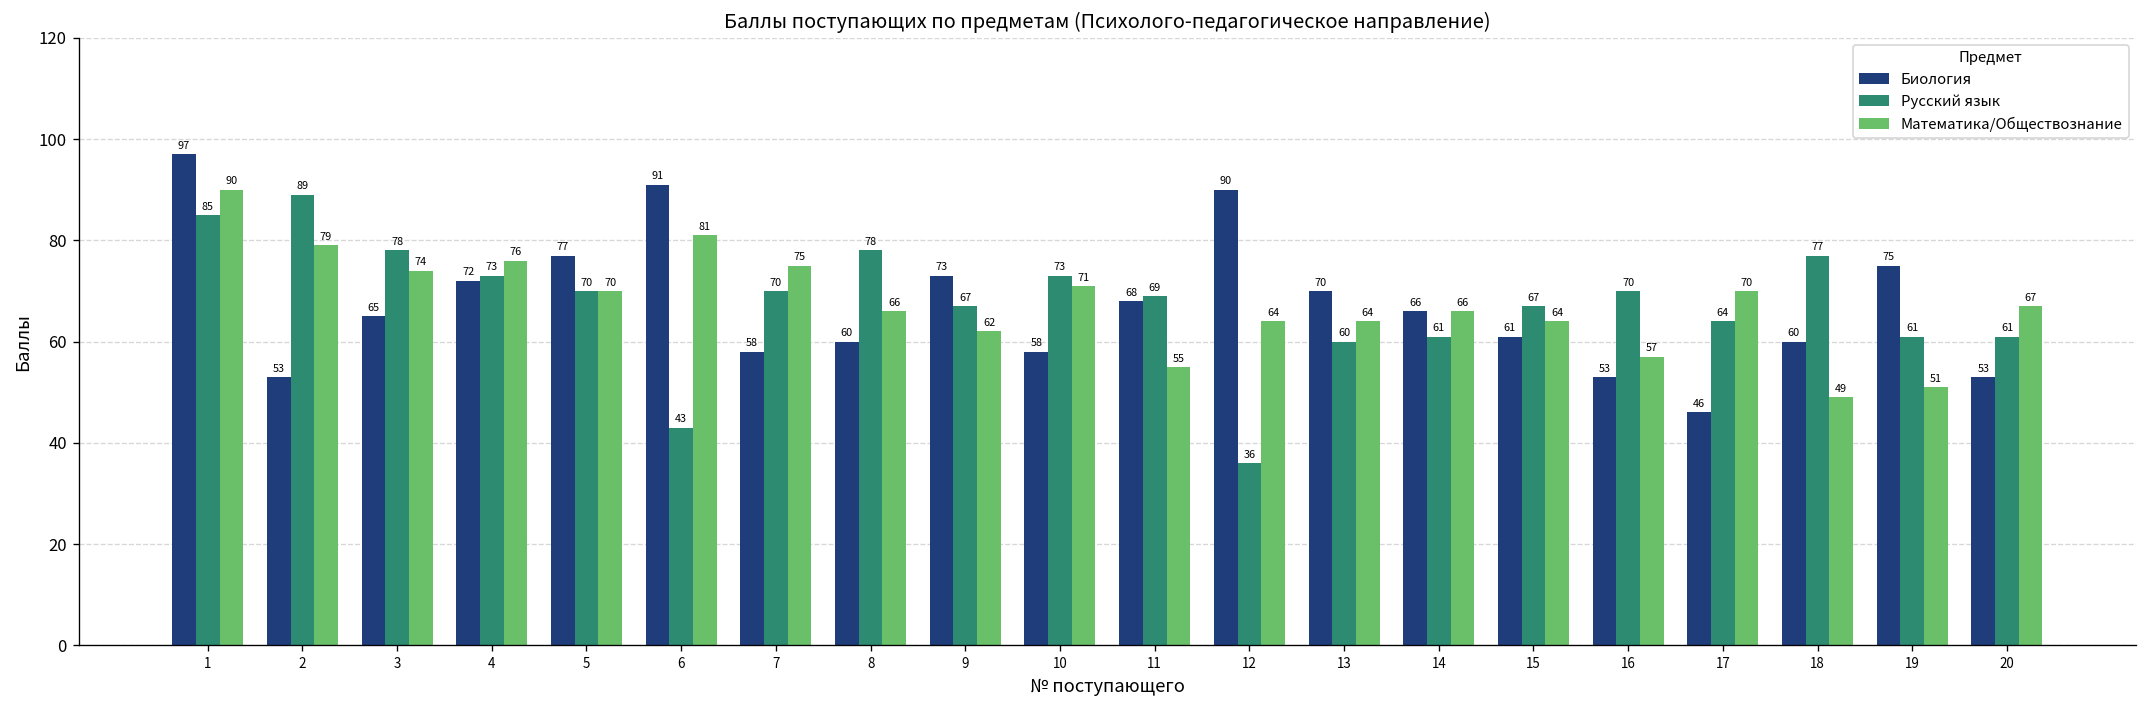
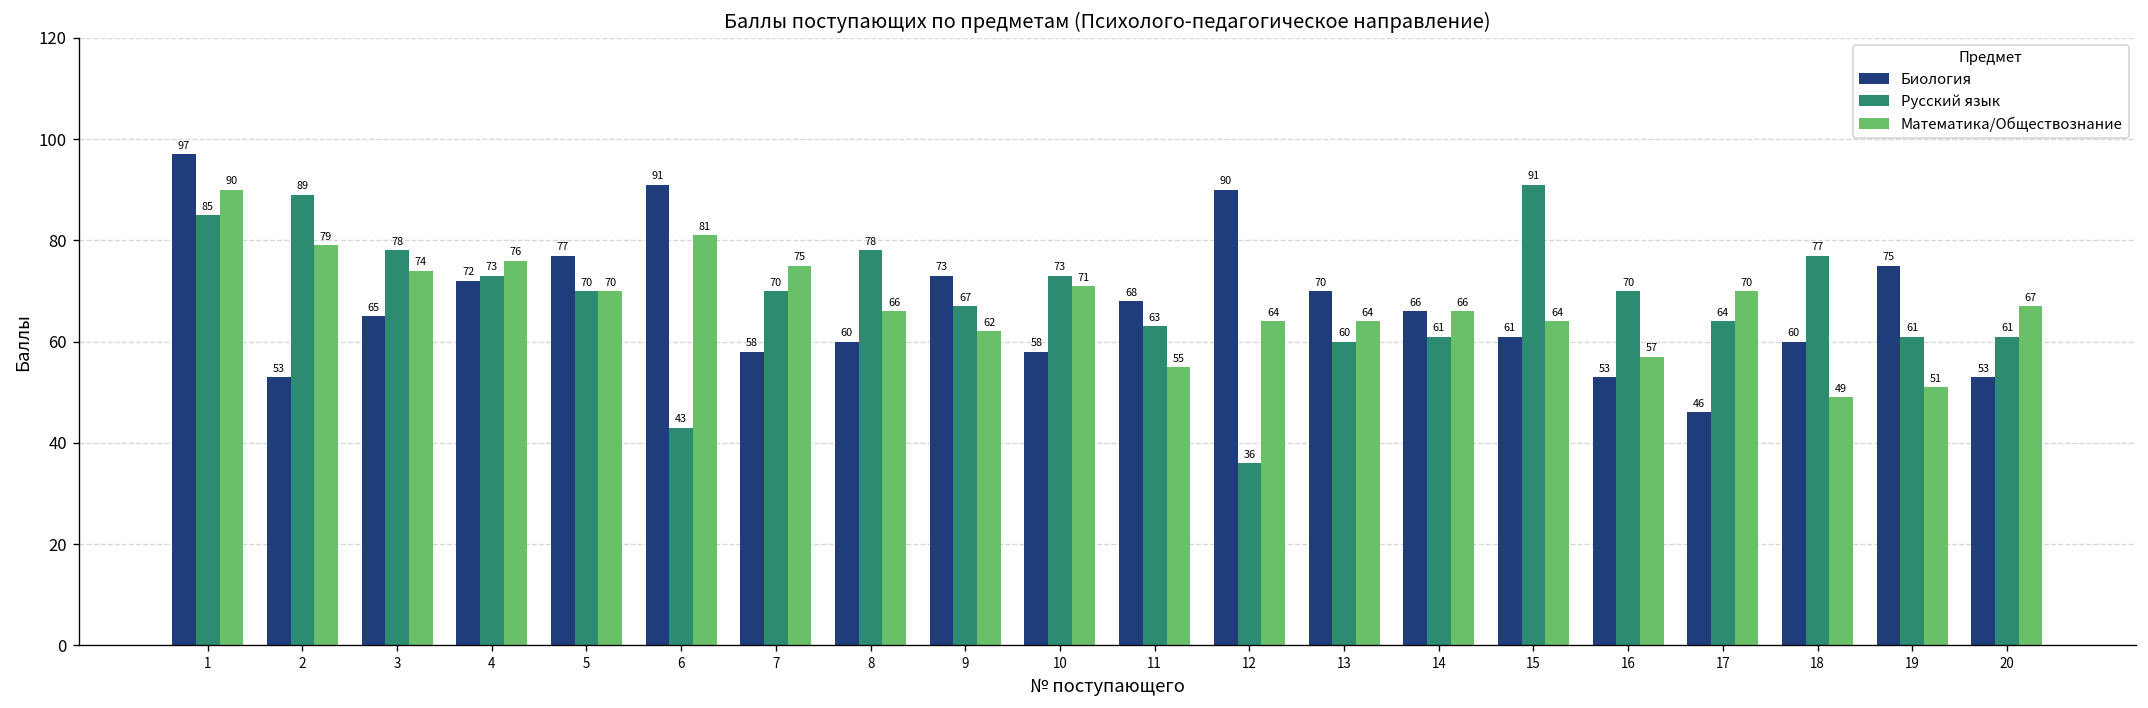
Русский язык, 11: 69 -> 63
Русский язык, 15: 67 -> 91
